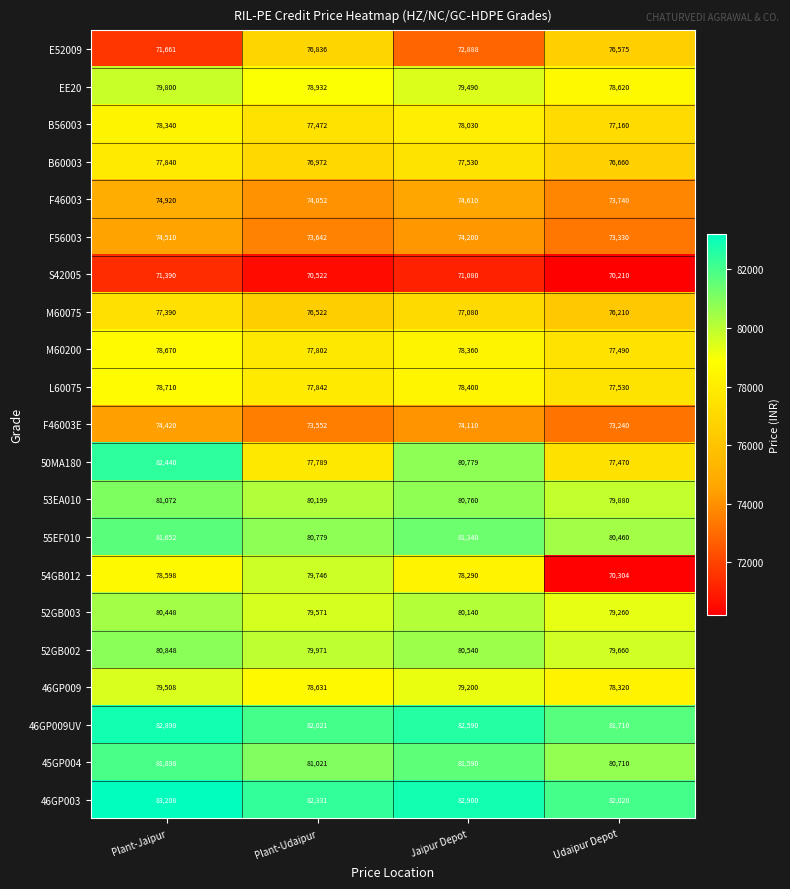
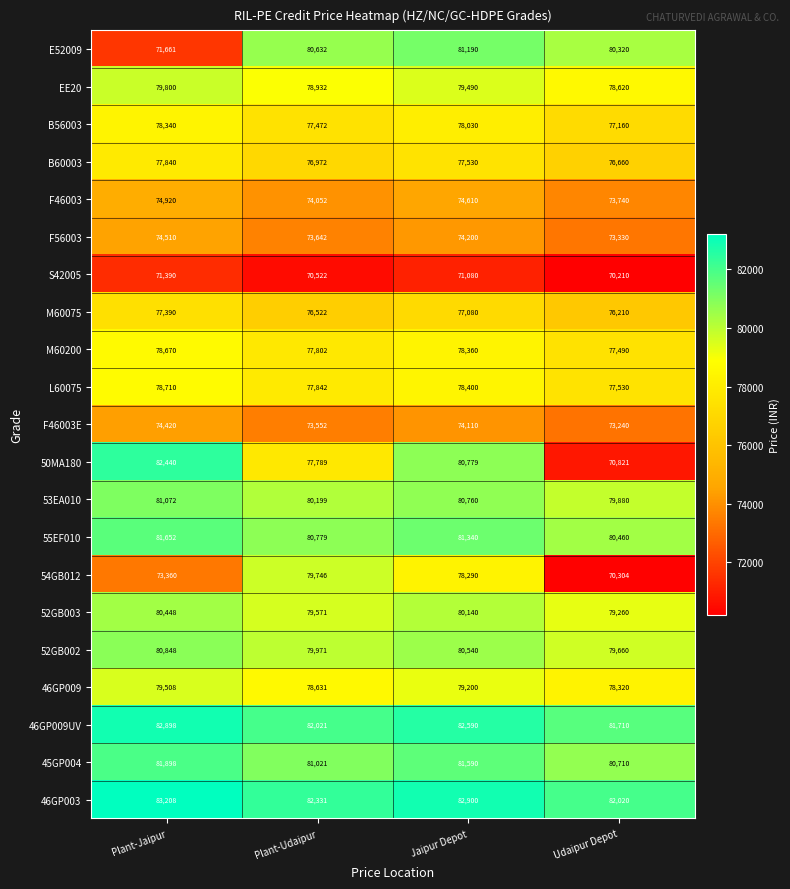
E52009, Plant-Udaipur: 76,836 -> 80,632
E52009, Jaipur Depot: 72,888 -> 81,190
E52009, Udaipur Depot: 76,575 -> 80,320
50MA180, Udaipur Depot: 77,470 -> 70,821
54GB012, Plant-Jaipur: 78,598 -> 73,360
